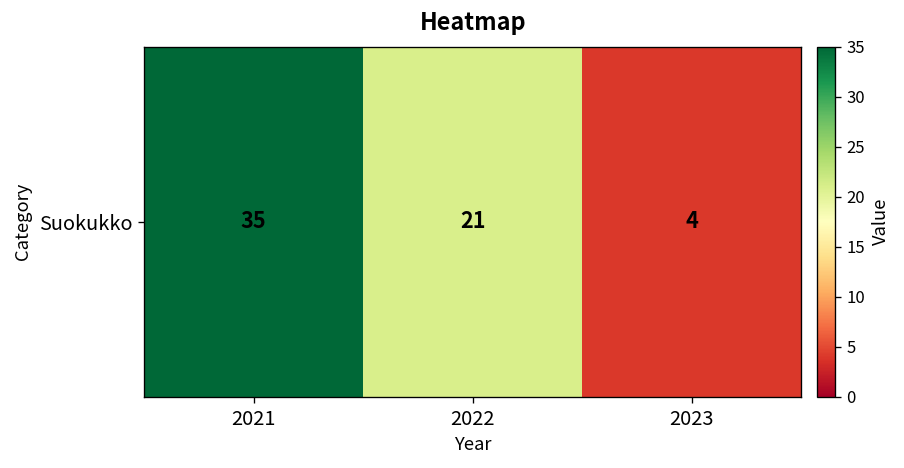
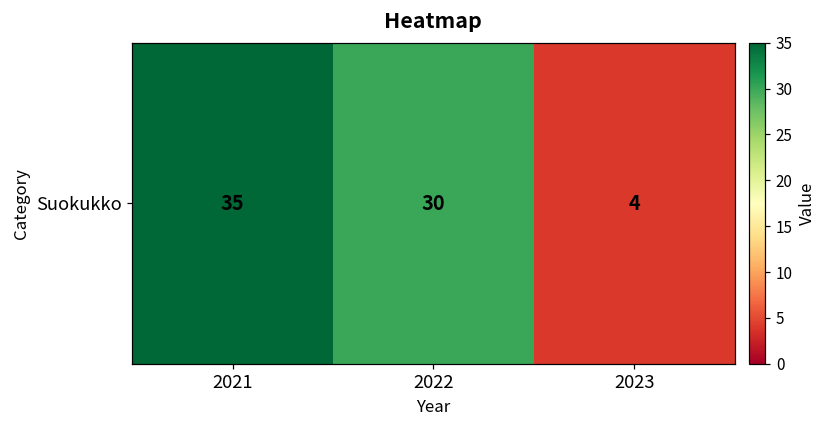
Suokukko, 2022: 21 -> 30
